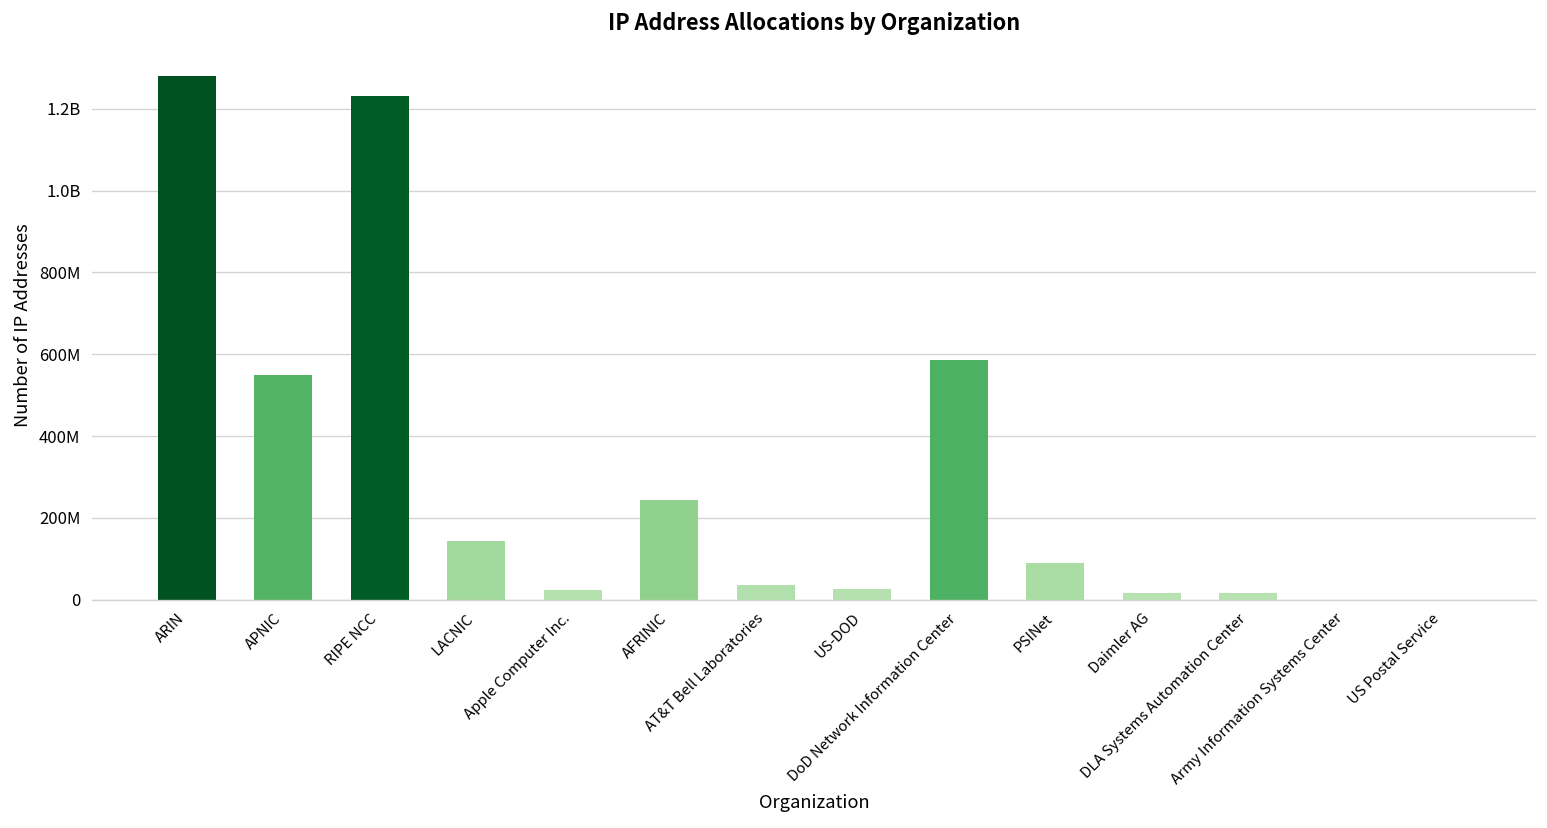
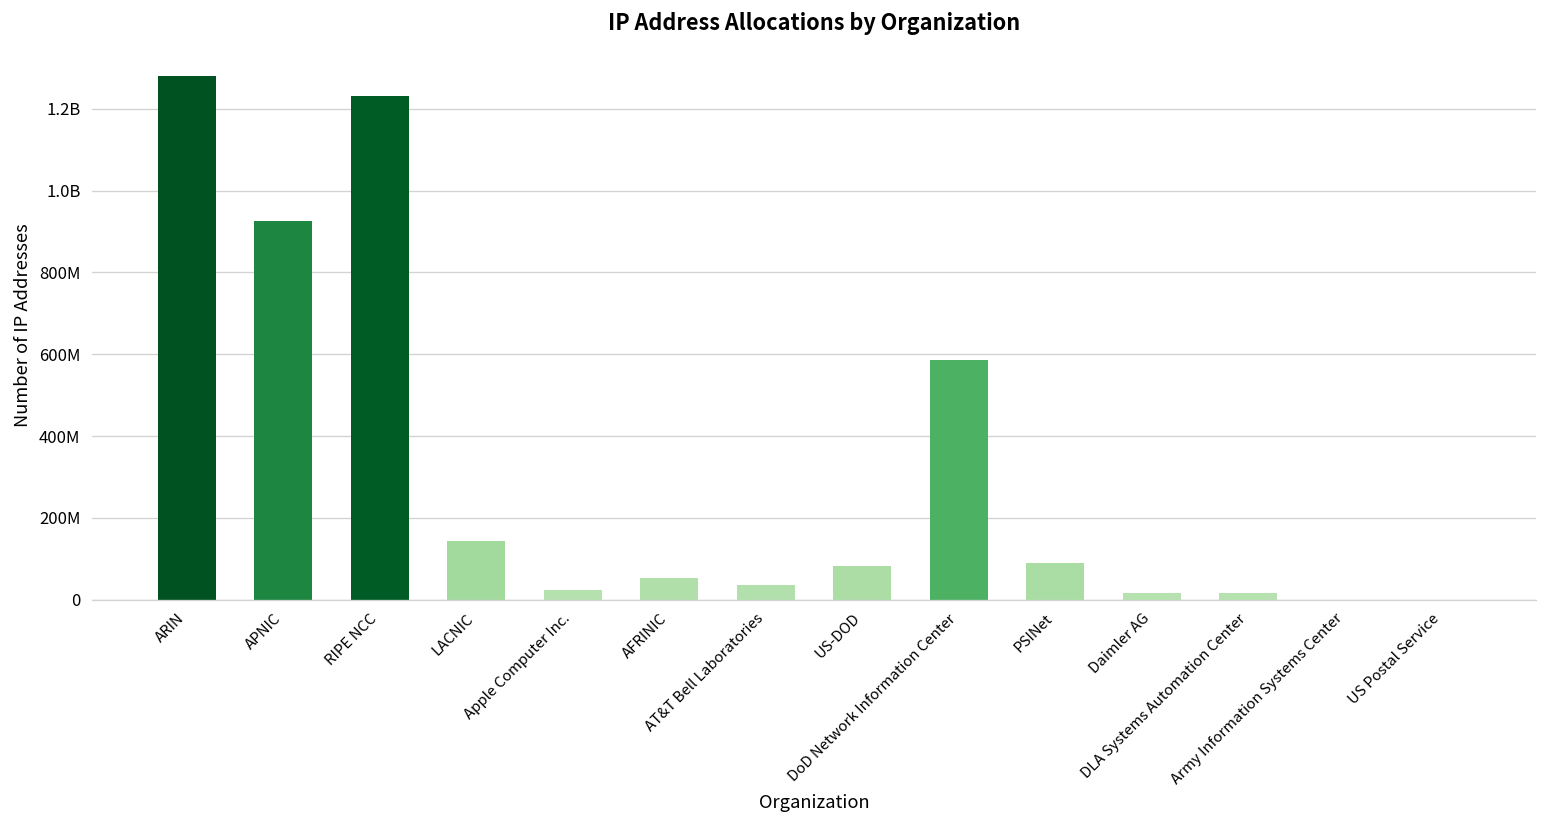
APNIC: 550000000 -> 930000000
AFRINIC: 240000000 -> 50000000
US-DOD: 30000000 -> 80000000
